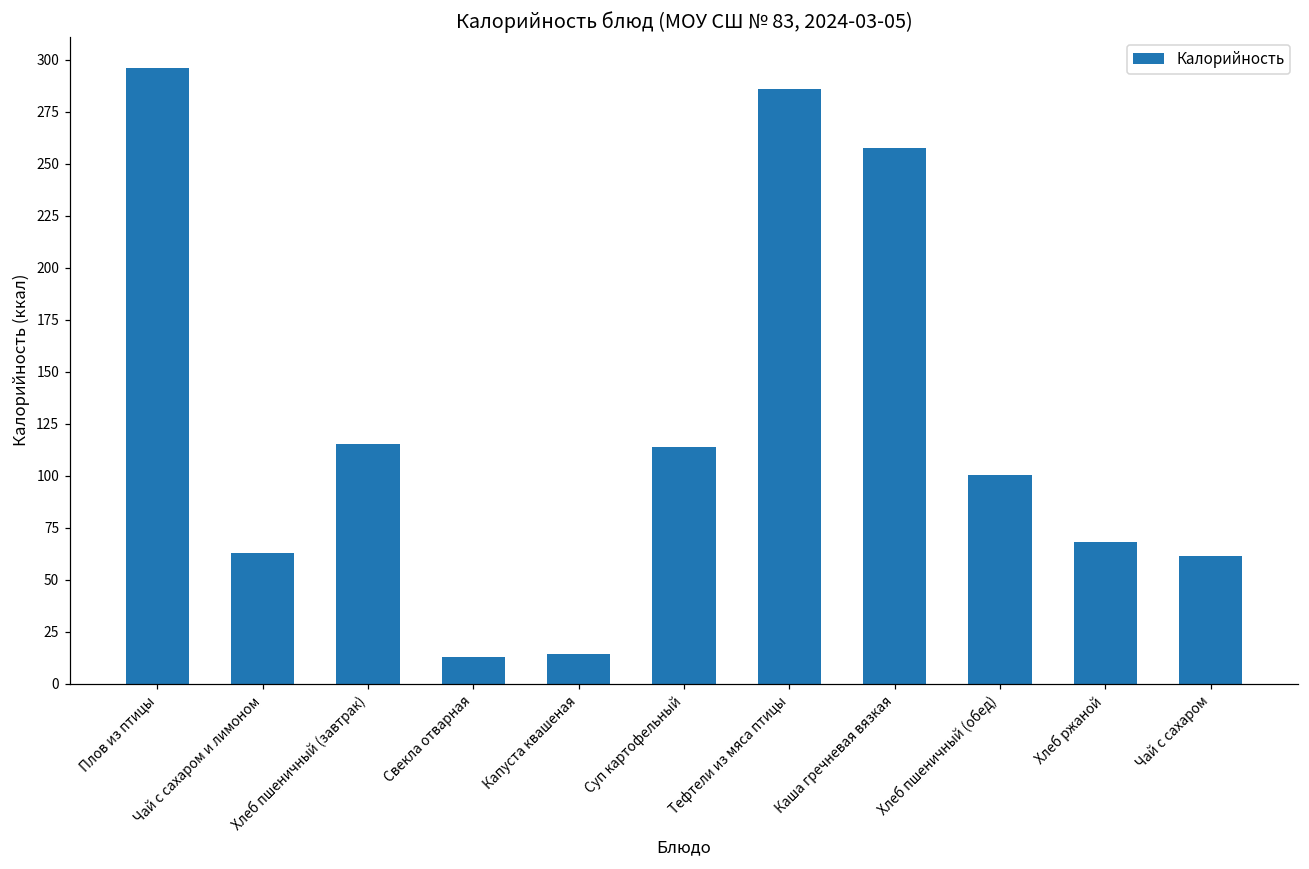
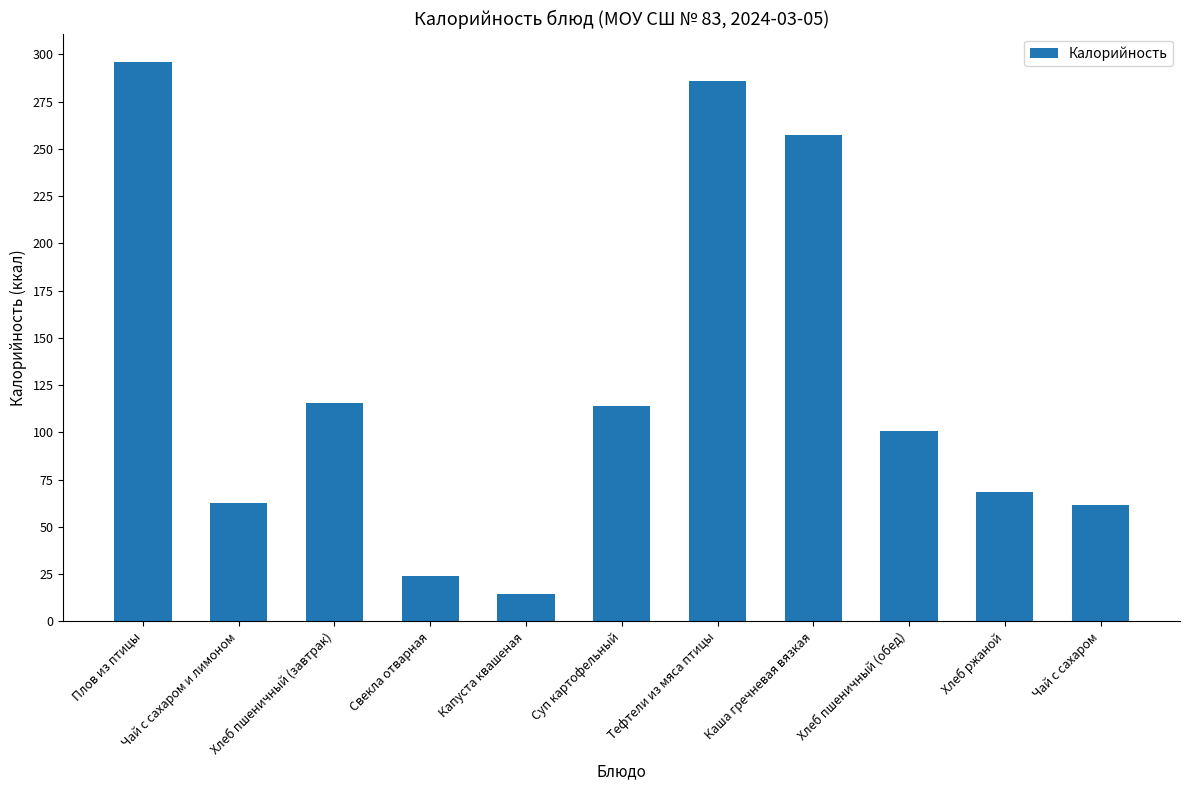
Свекла отварная: 13 -> 24
